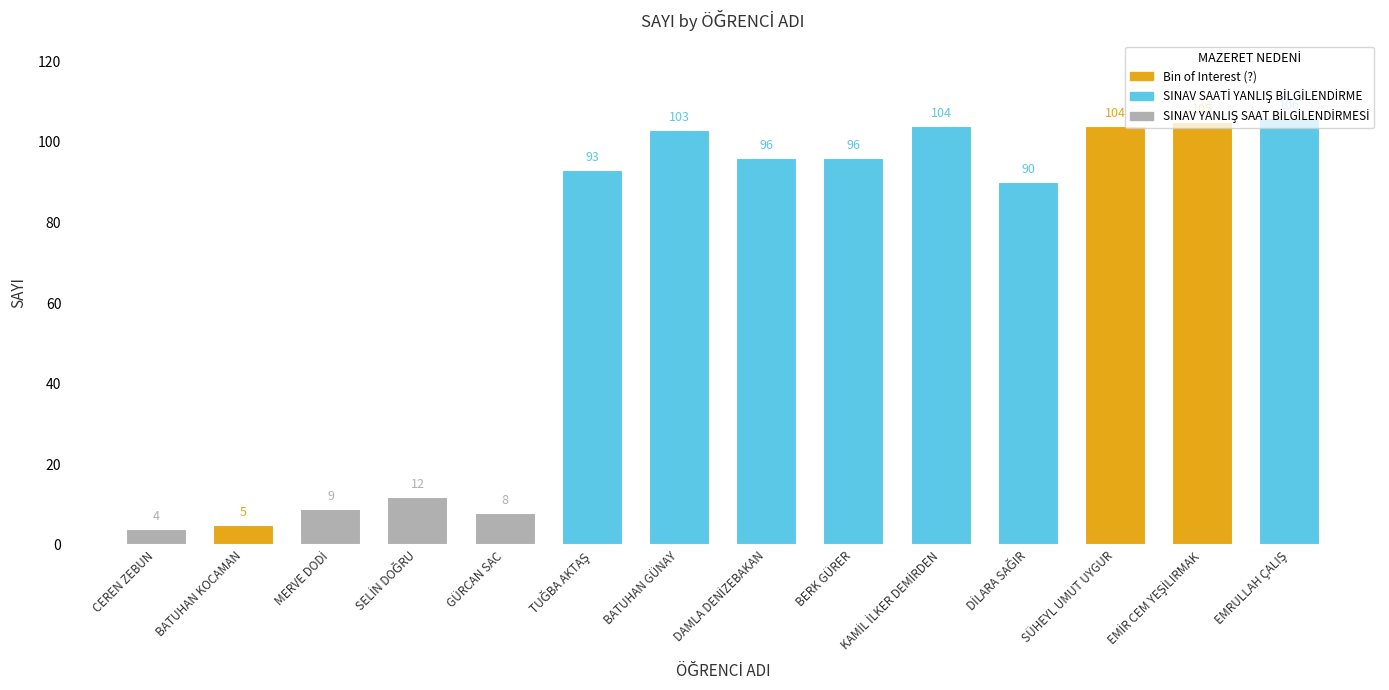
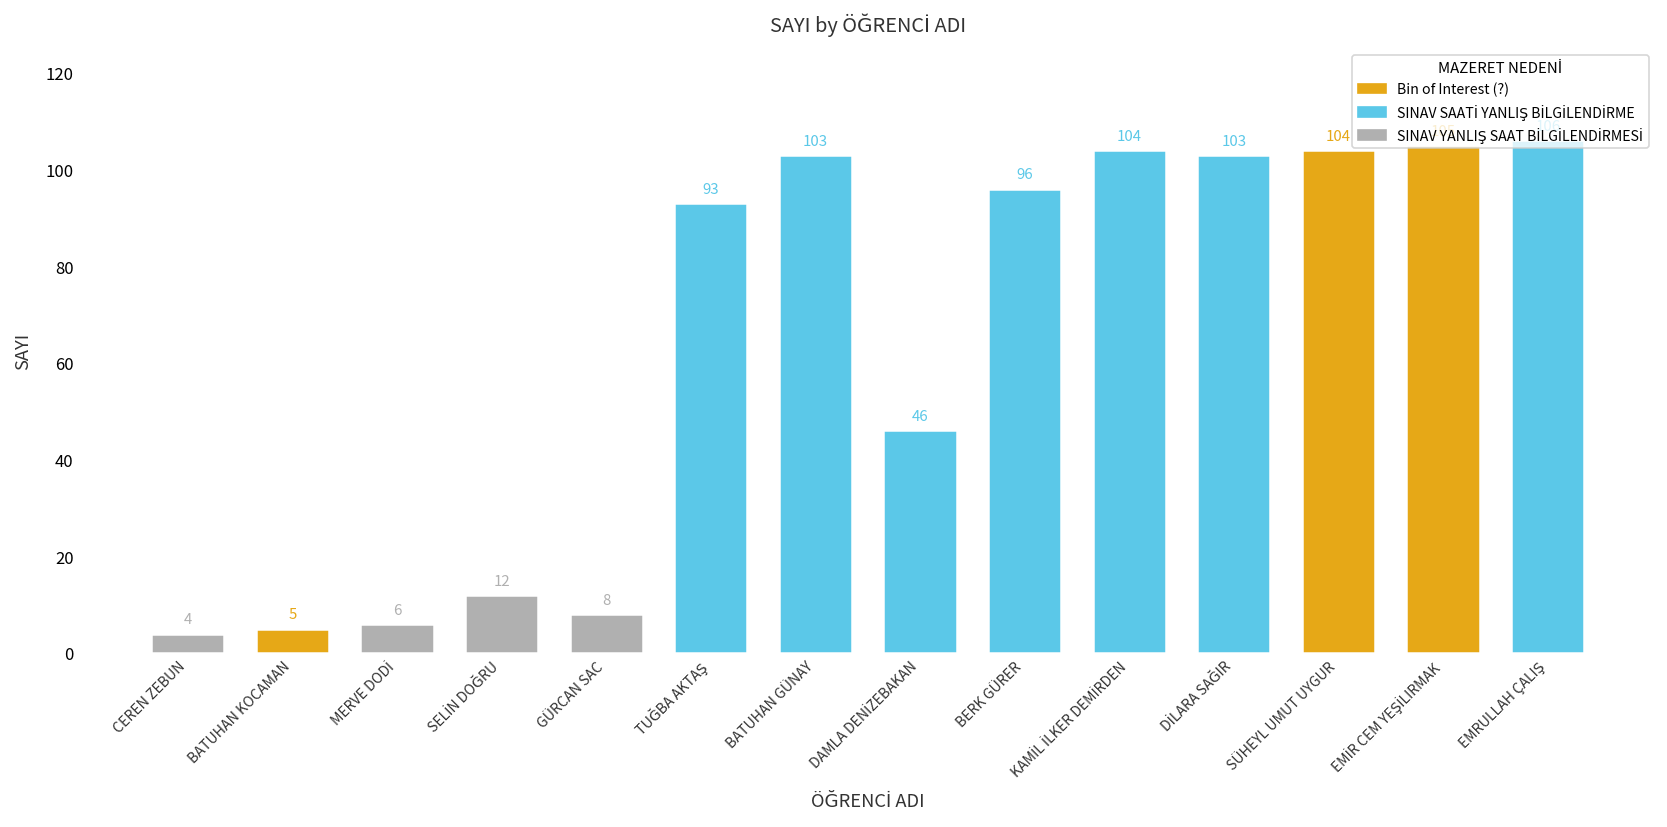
MERVE DODİ: 9 -> 6
DAMLA DENİZEBAKAN: 96 -> 46
DİLARA SAĞIR: 90 -> 103
